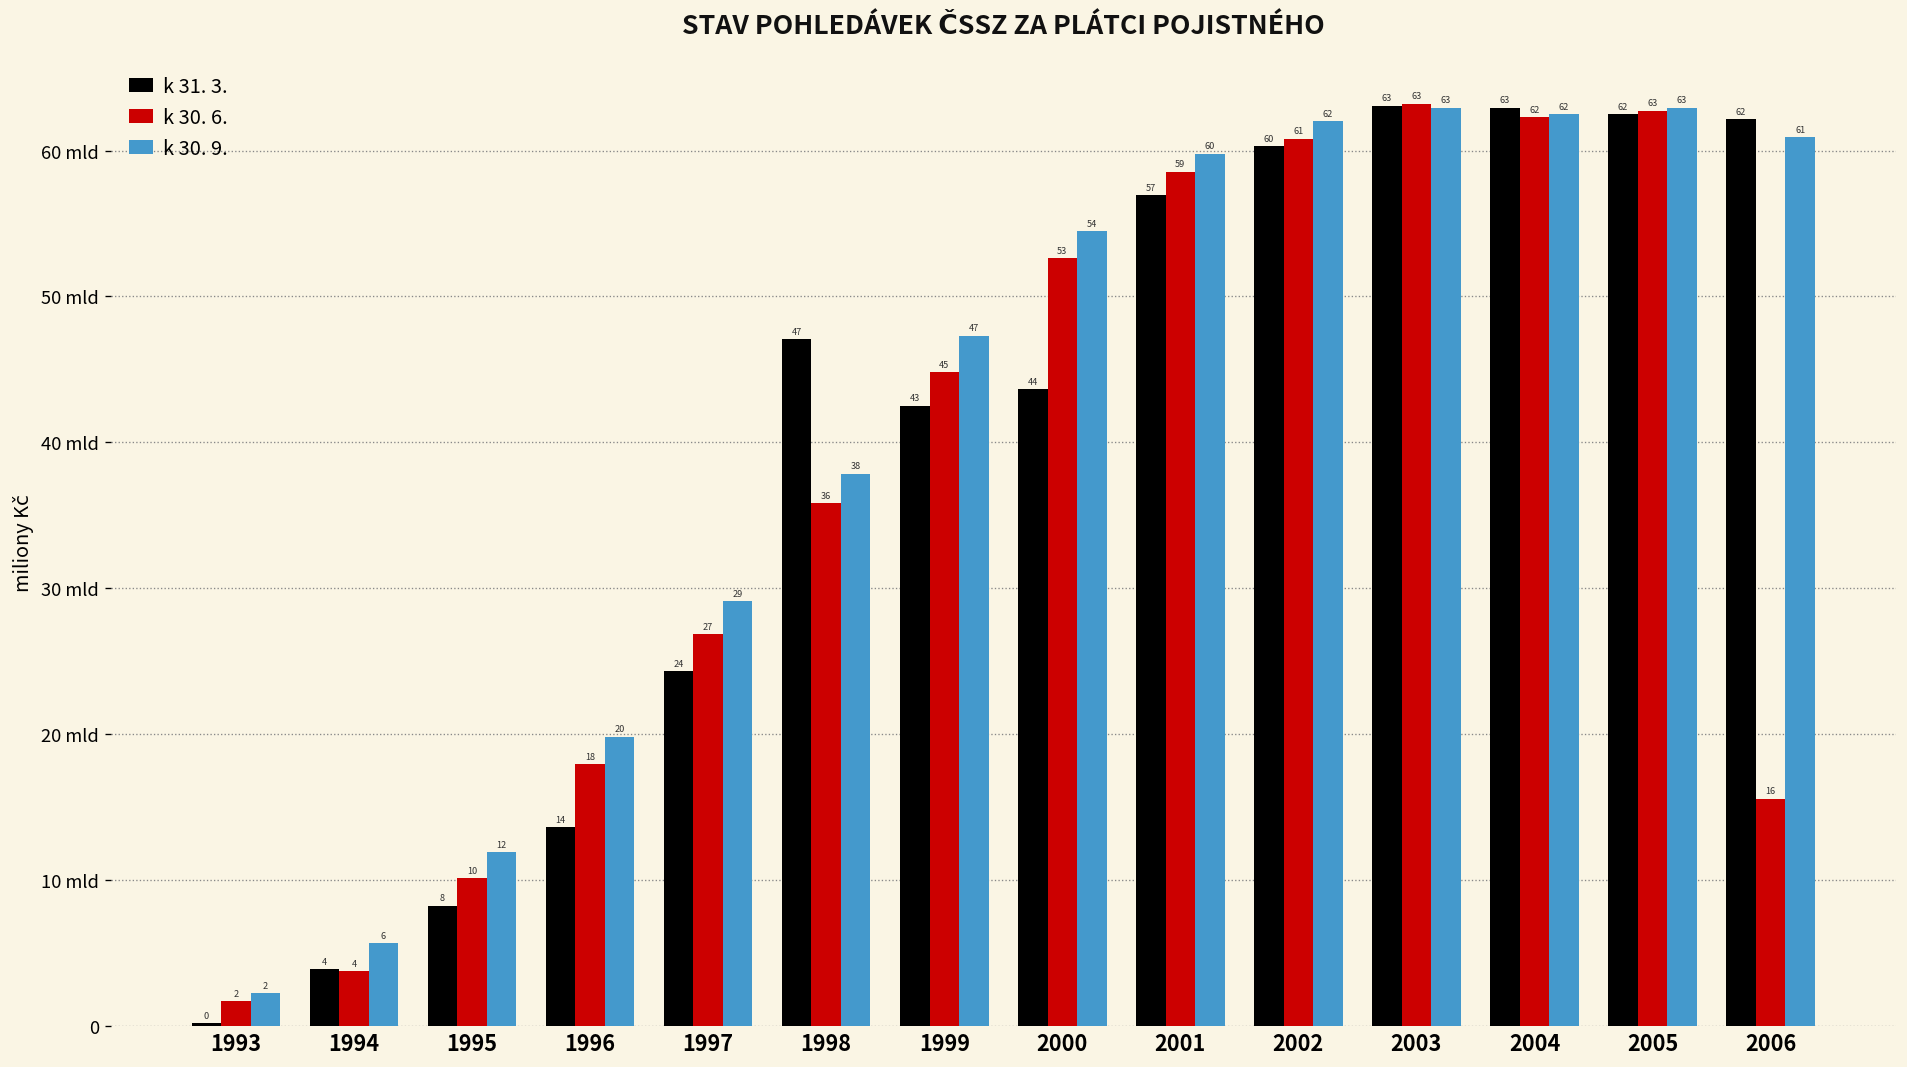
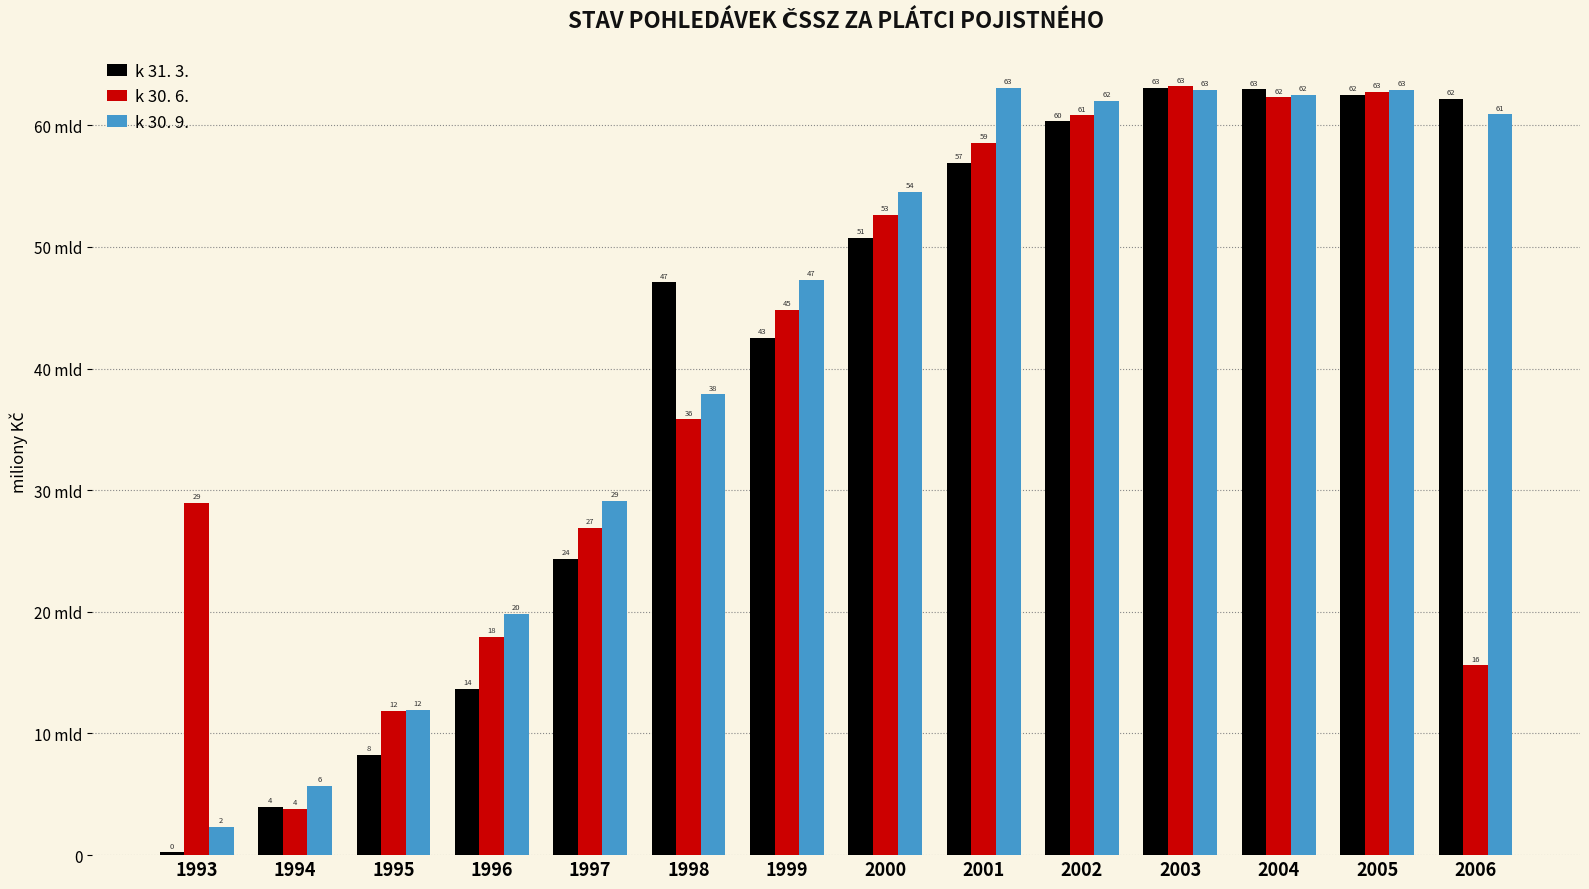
k 30. 6., 1993: 2 -> 29
k 30. 6., 1995: 10 -> 12
k 31. 3., 2000: 44 -> 51
k 30. 9., 2001: 60 -> 63
